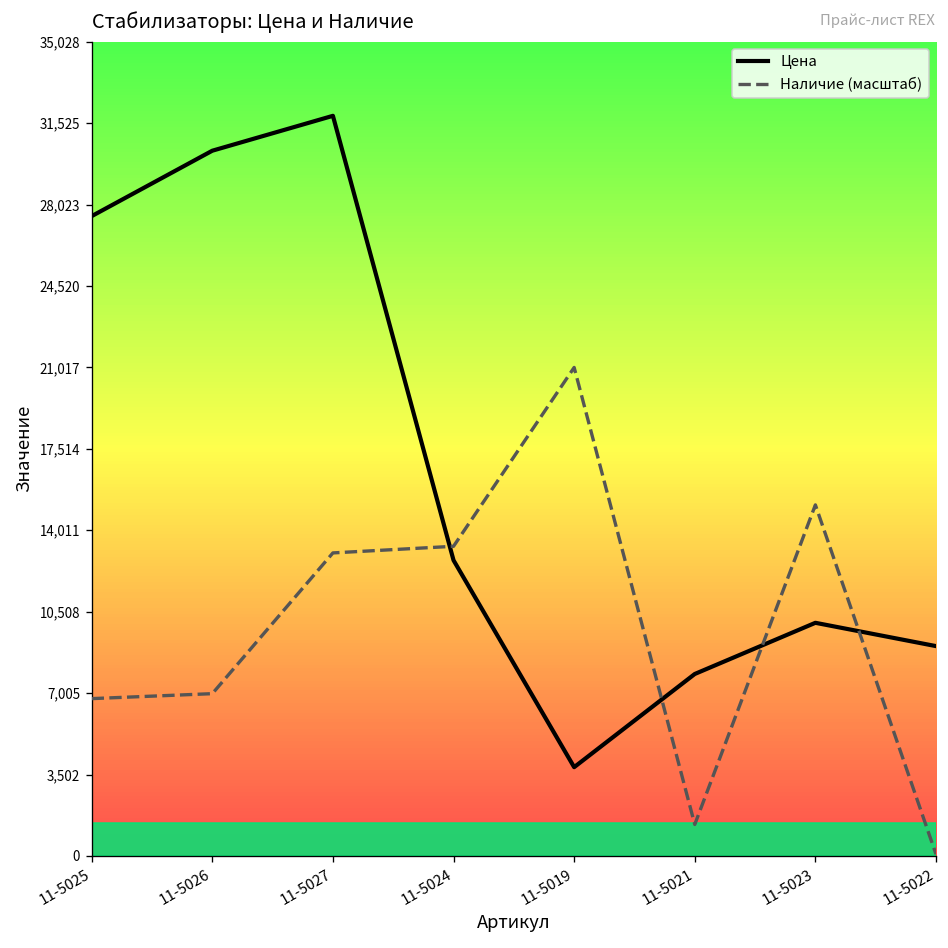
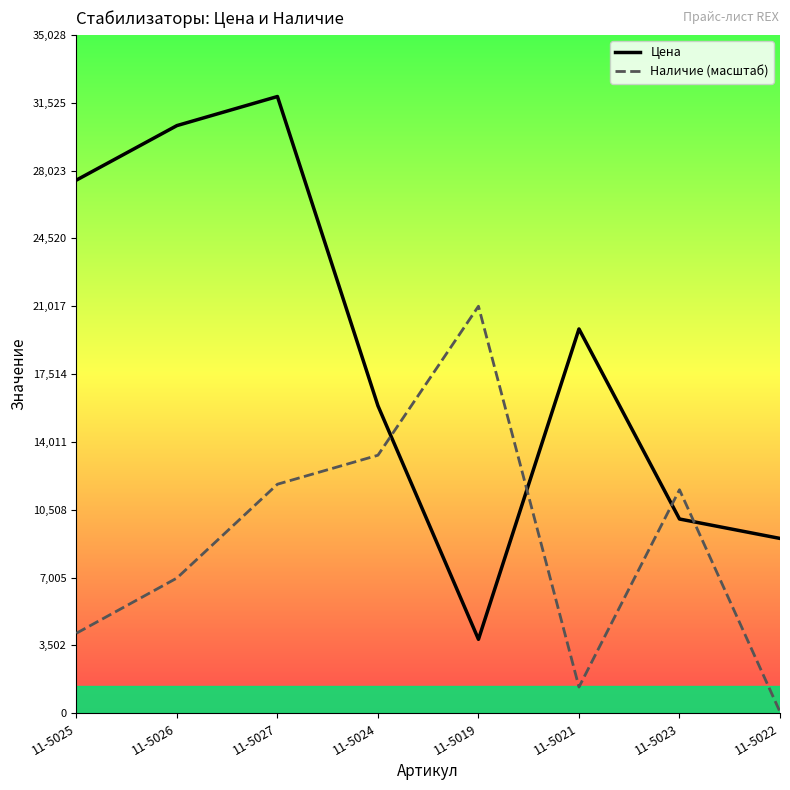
Наличие (масштаб), 11-5025: 6,800 -> 4,100
Наличие (масштаб), 11-5027: 13,000 -> 11,800
Цена, 11-5024: 12,700 -> 15,900
Цена, 11-5021: 7,800 -> 19,800
Наличие (масштаб), 11-5023: 15,100 -> 11,500
